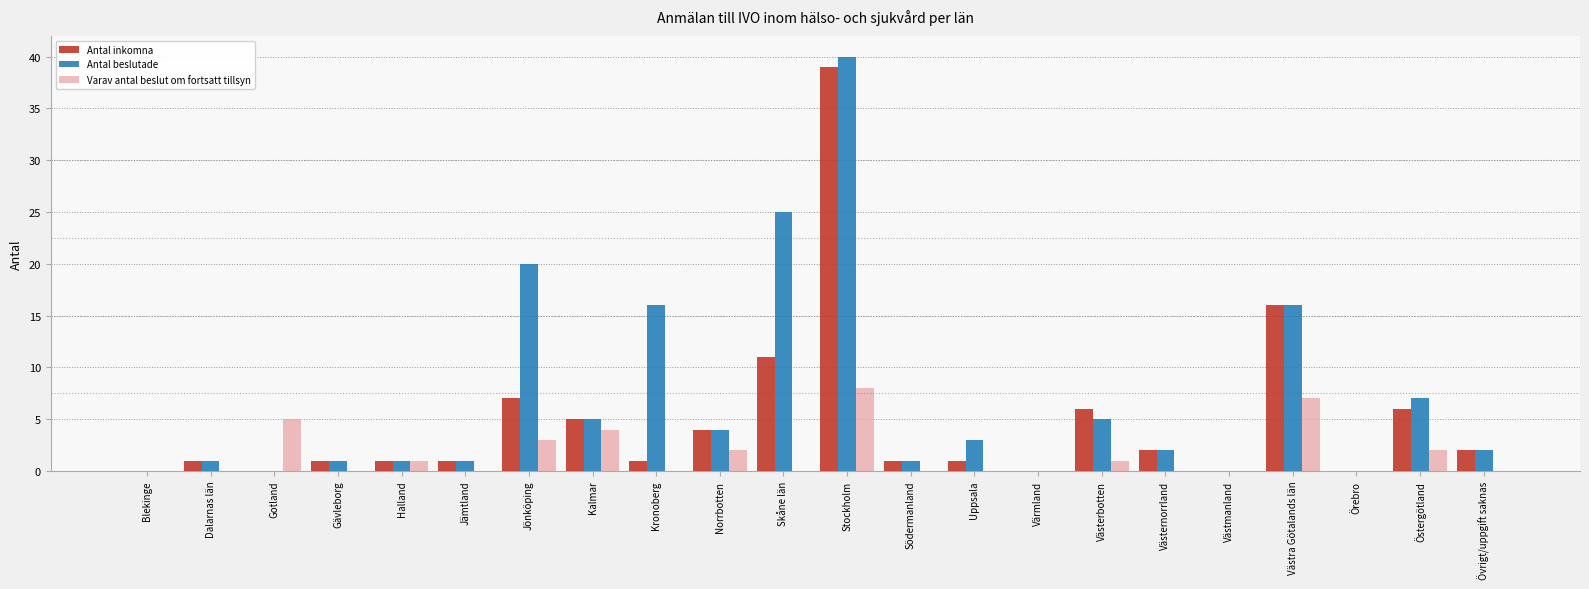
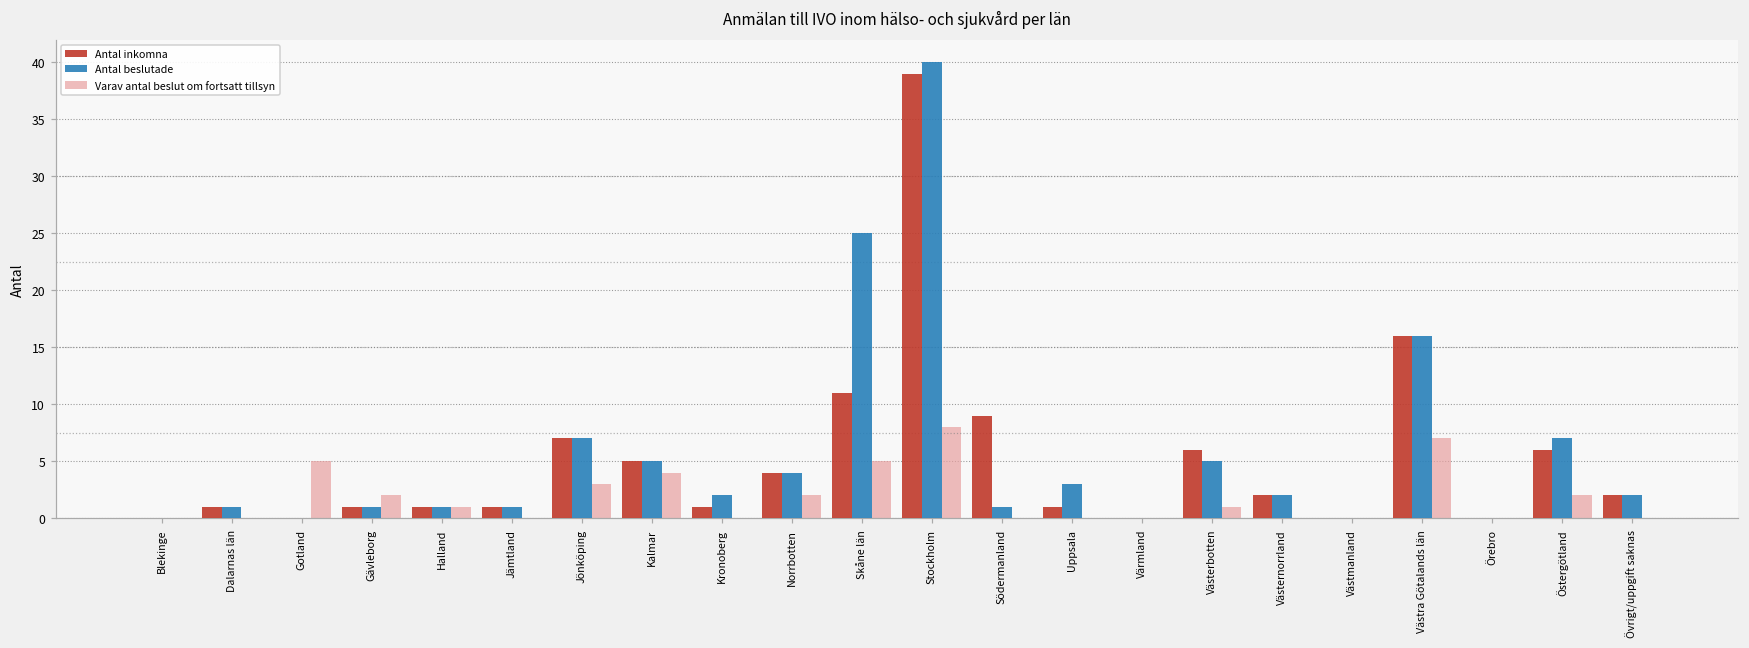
Varav antal beslut om fortsatt tillsyn, Gävleborg: 0 -> 2
Antal beslutade, Jönköping: 20 -> 7
Antal beslutade, Kronoberg: 16 -> 2
Varav antal beslut om fortsatt tillsyn, Skåne län: 0 -> 5
Antal inkomna, Södermanland: 1 -> 9
